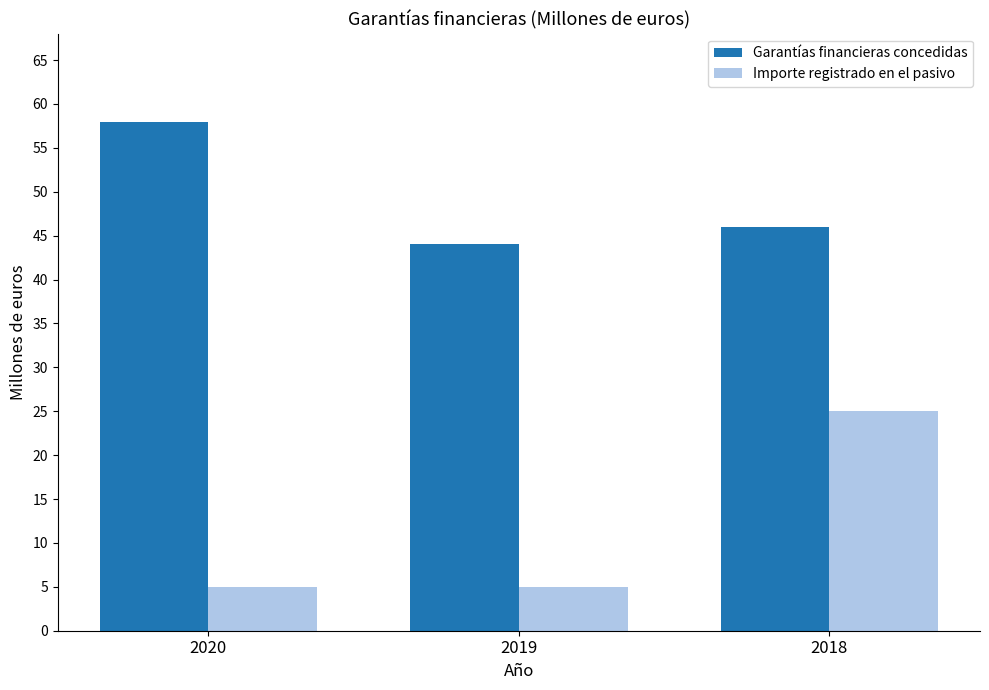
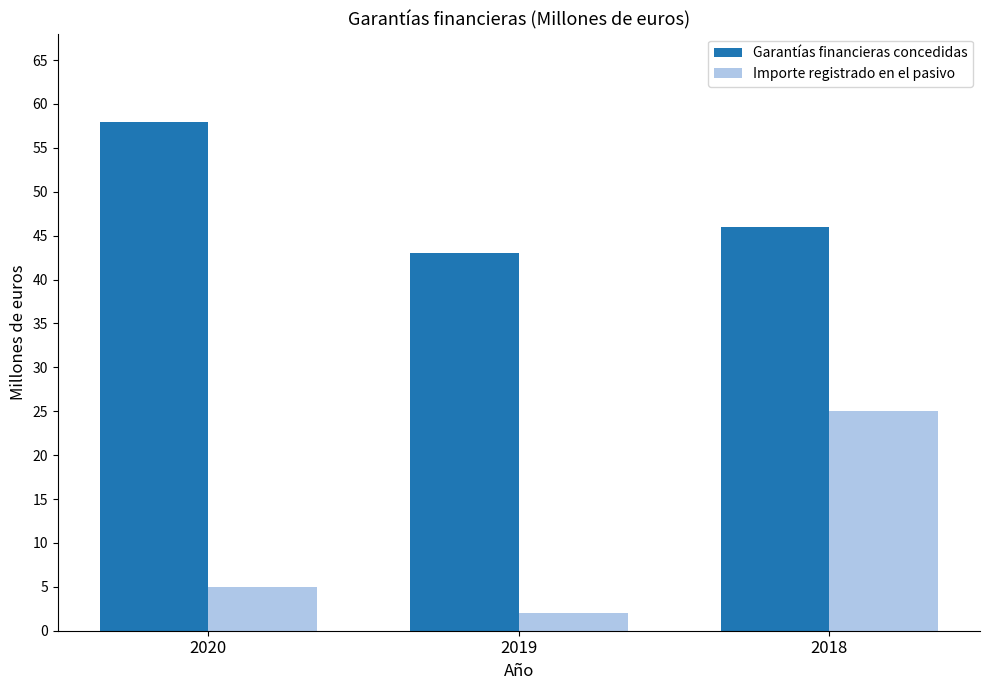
Garantías financieras concedidas, 2019: 44 -> 43
Importe registrado en el pasivo, 2019: 5 -> 2
